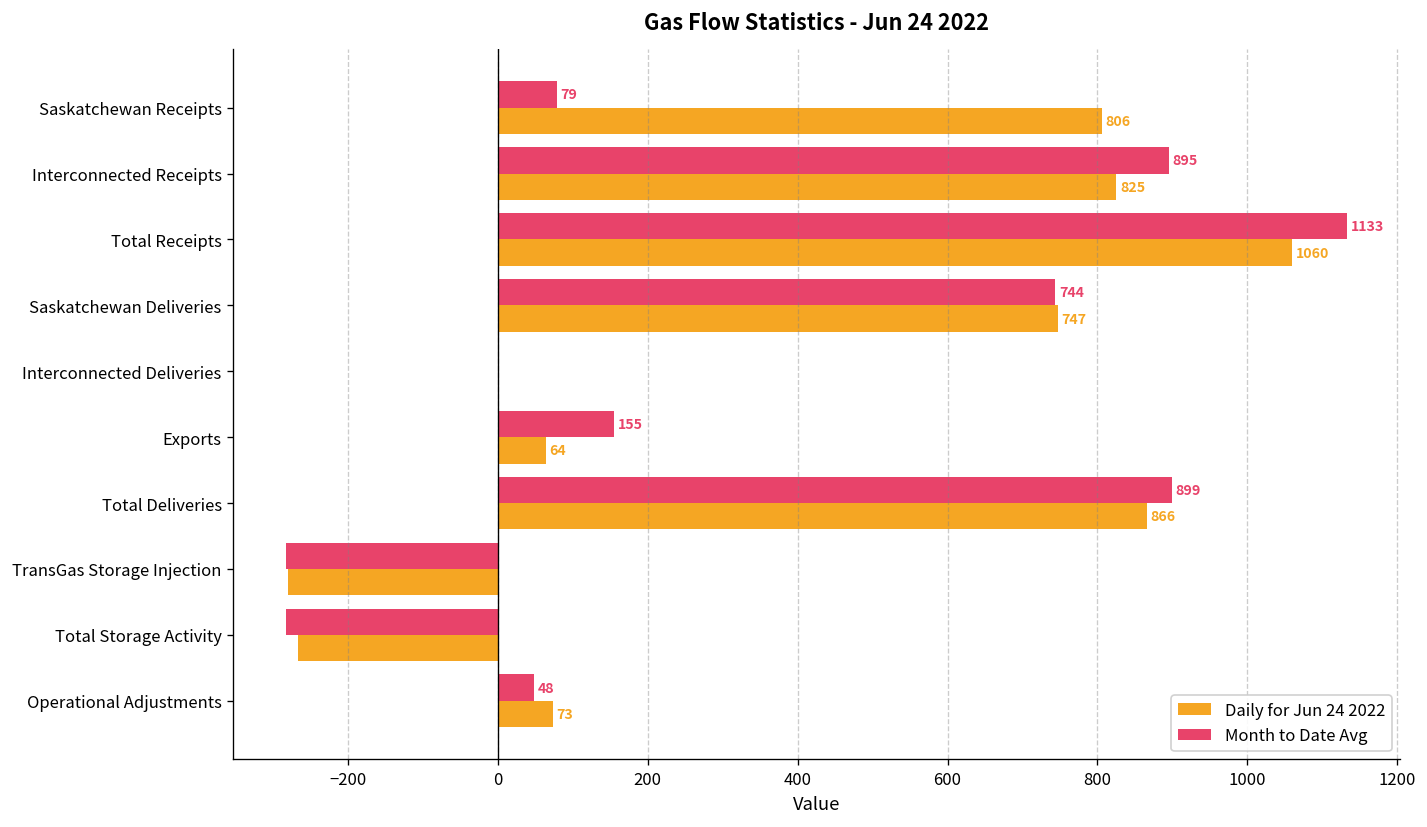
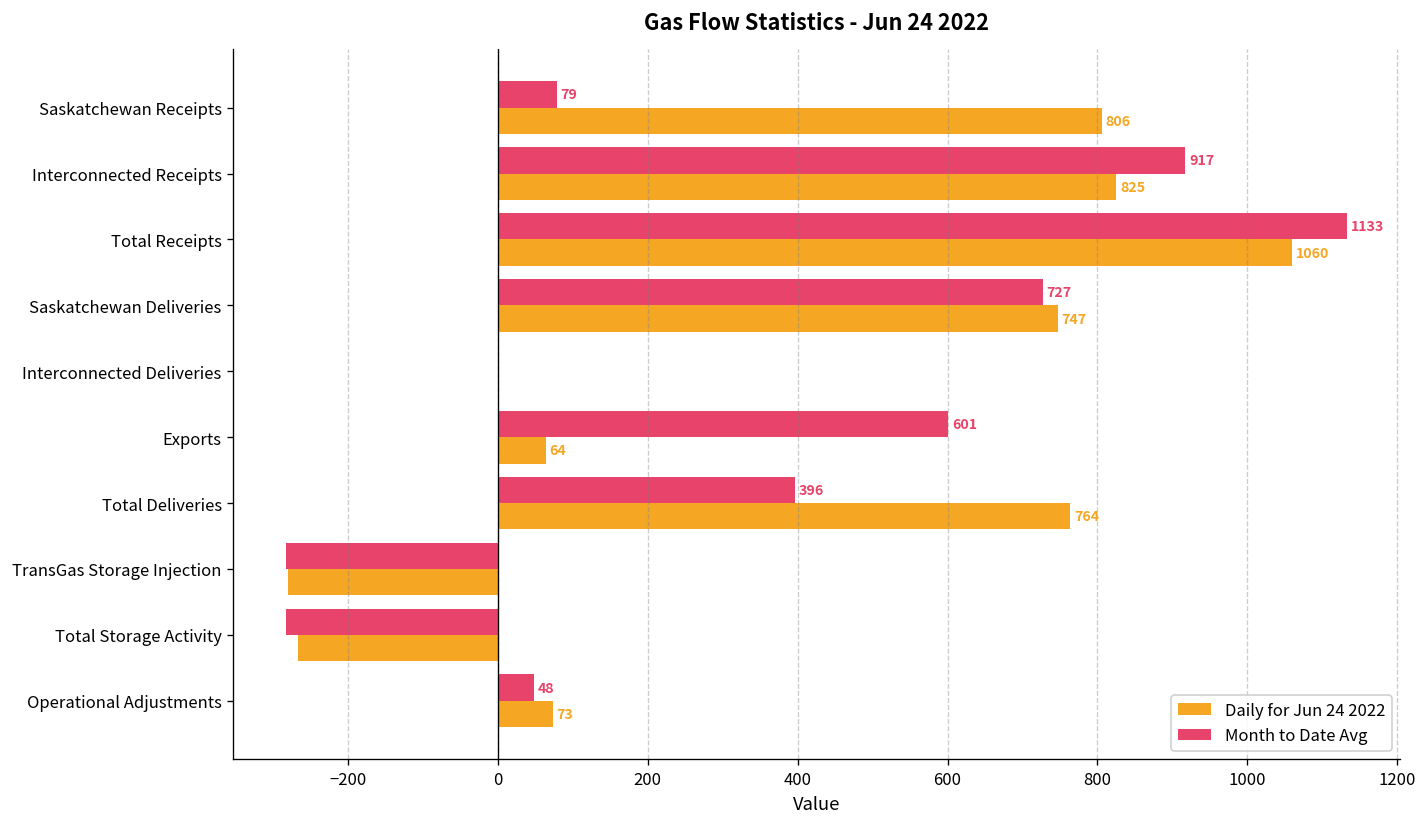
Month to Date Avg, Interconnected Receipts: 895 -> 917
Month to Date Avg, Saskatchewan Deliveries: 744 -> 727
Month to Date Avg, Exports: 155 -> 601
Month to Date Avg, Total Deliveries: 899 -> 396
Daily for Jun 24 2022, Total Deliveries: 866 -> 764
